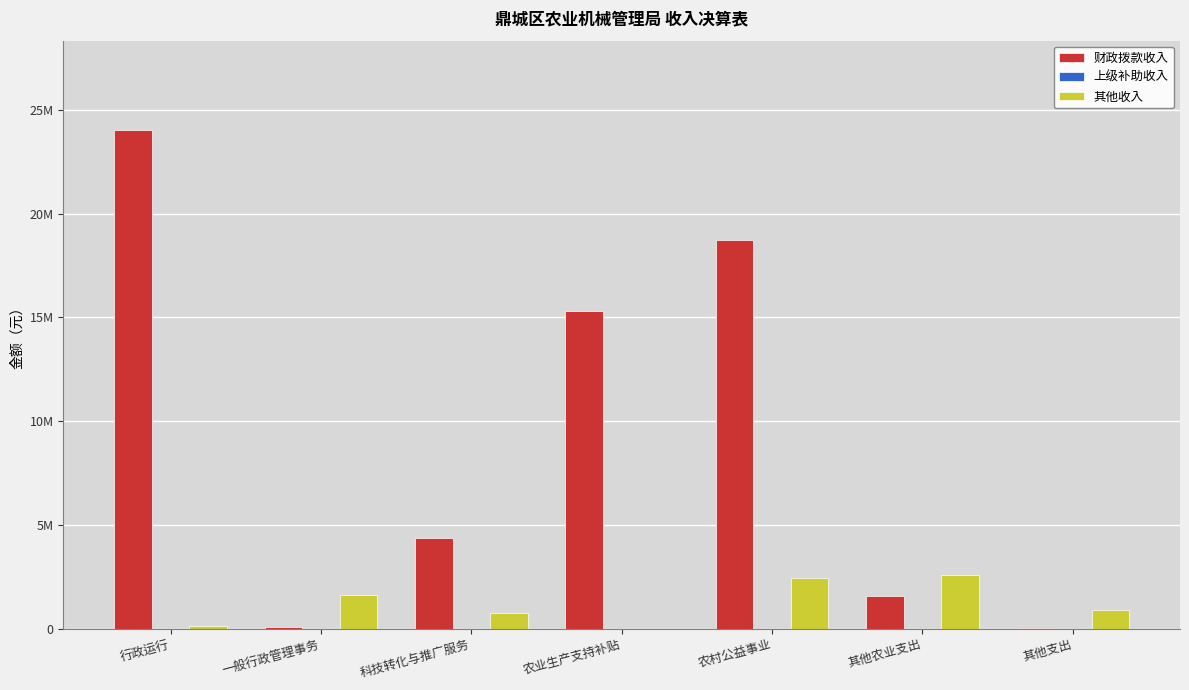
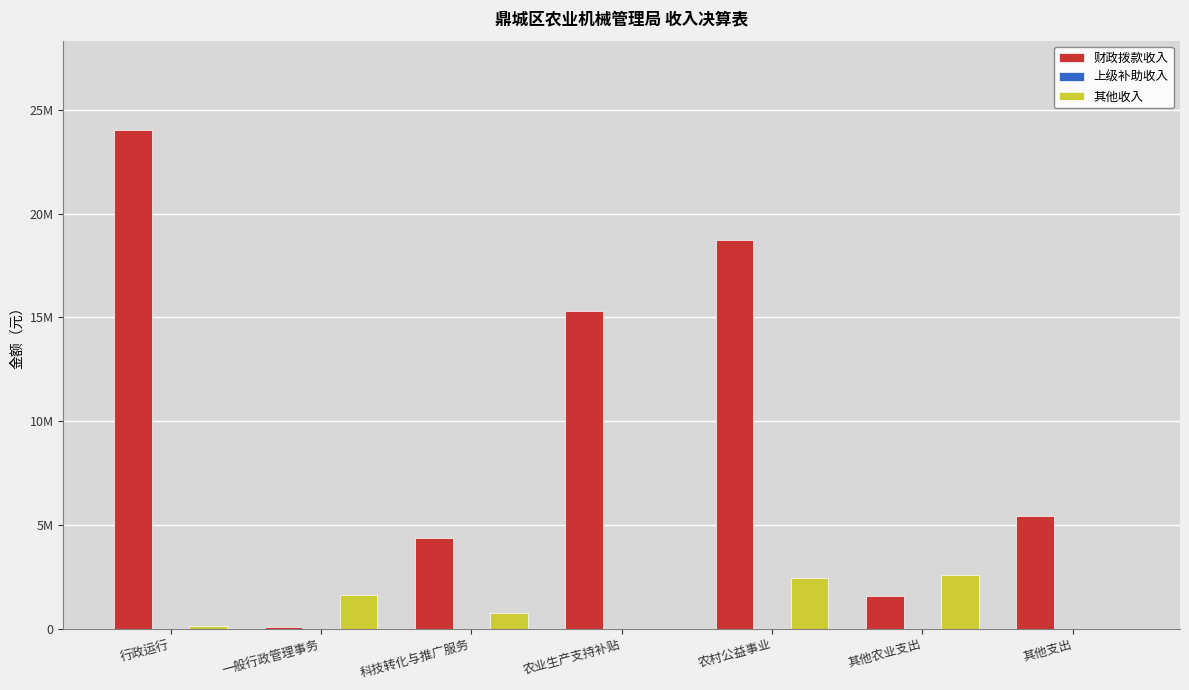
财政拨款收入, 其他支出: 0 -> 5400000
其他收入, 其他支出: 900000 -> 0
